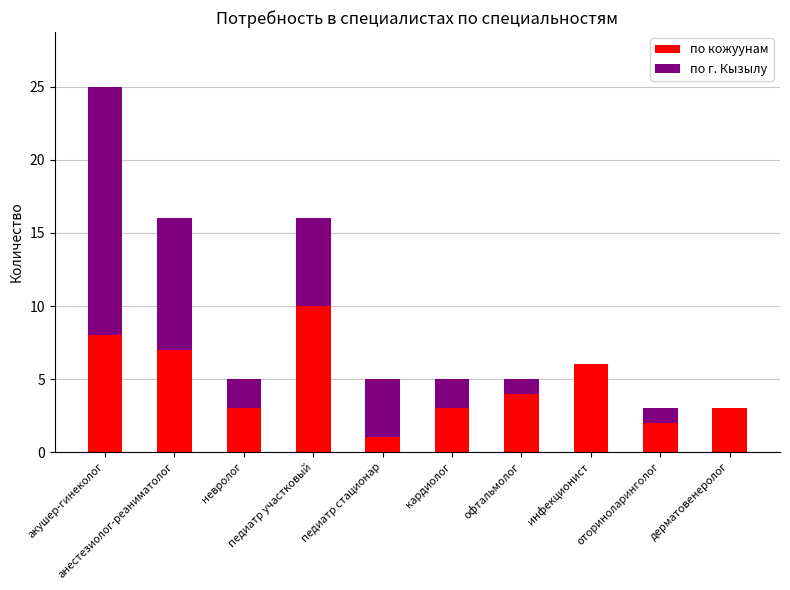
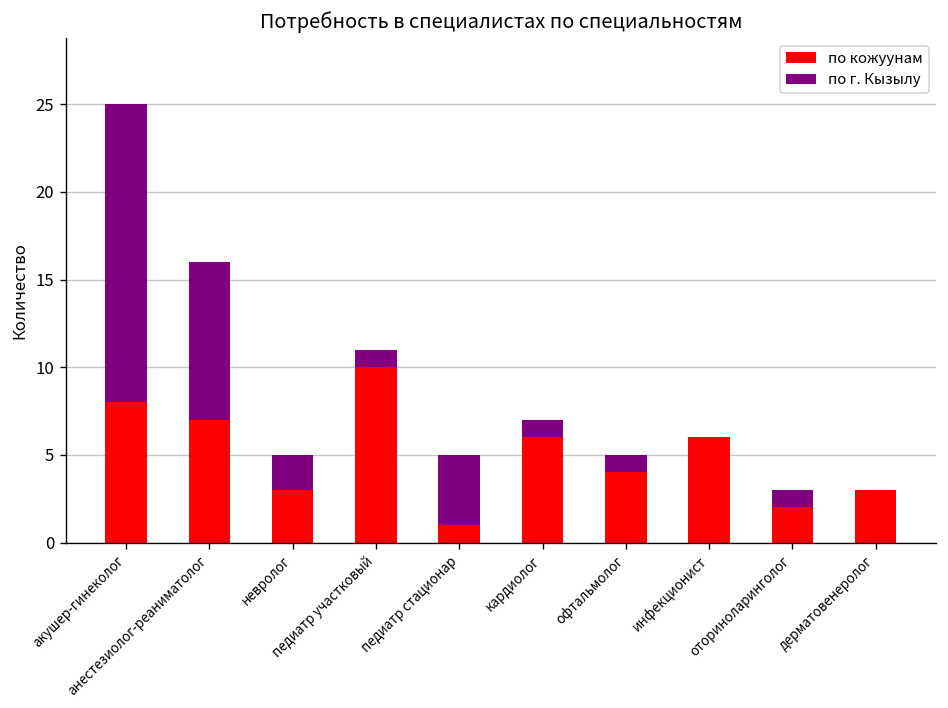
по г. Кызылу, педиатр участковый: 6 -> 1
по кожуунам, кардиолог: 3 -> 6
по г. Кызылу, кардиолог: 2 -> 1
